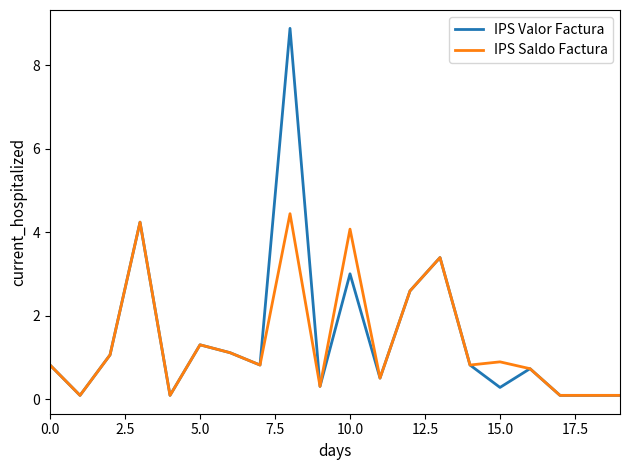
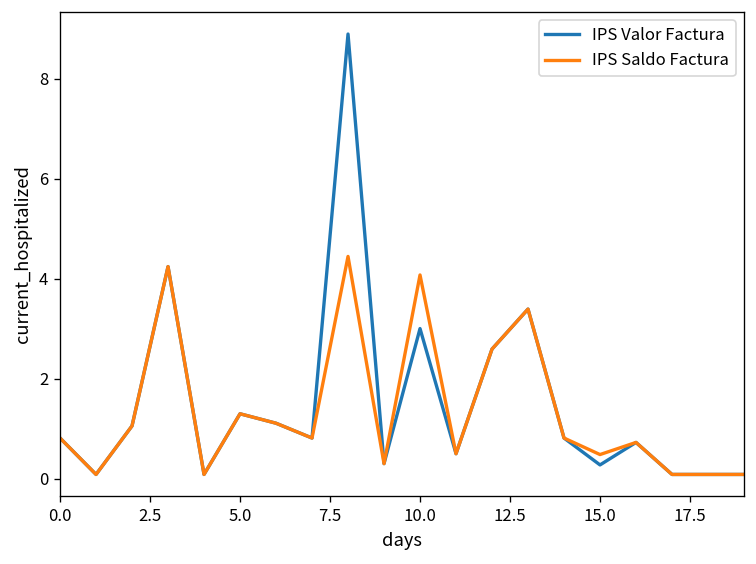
IPS Saldo Factura, 15.0: 0.9 -> 0.5
